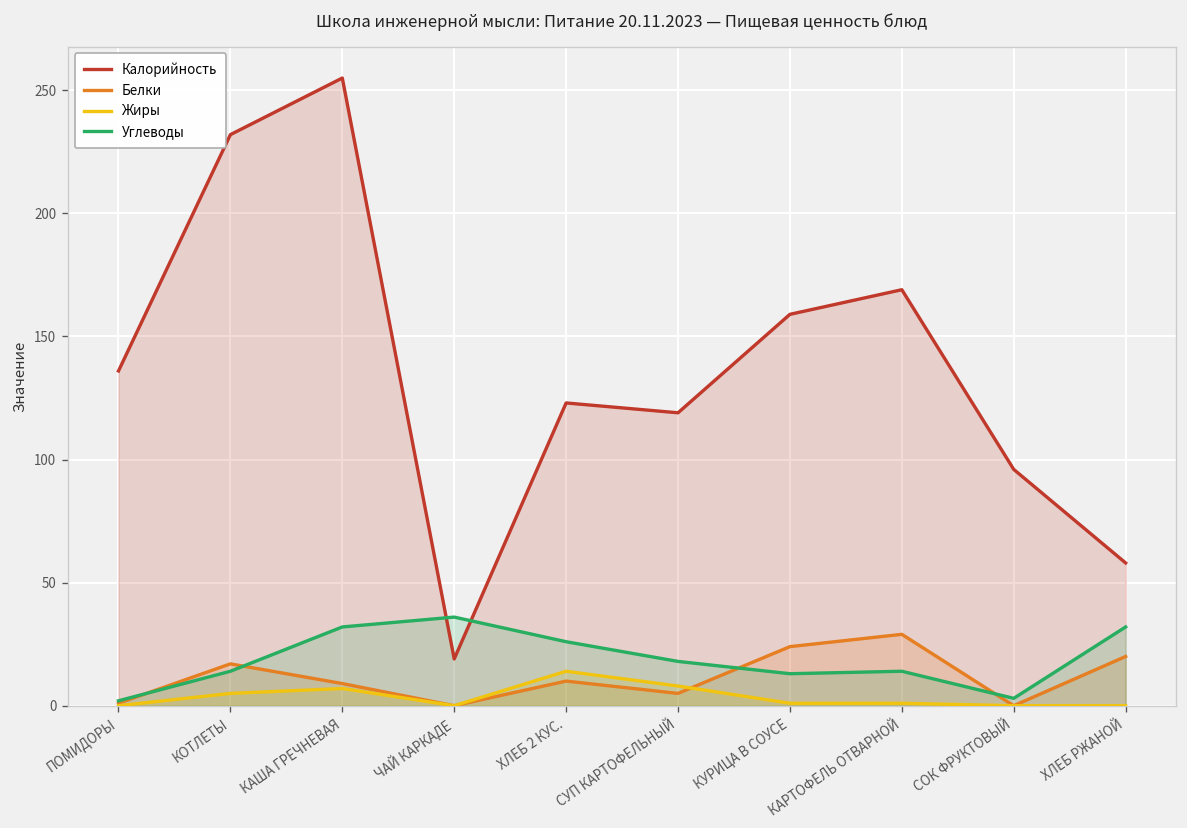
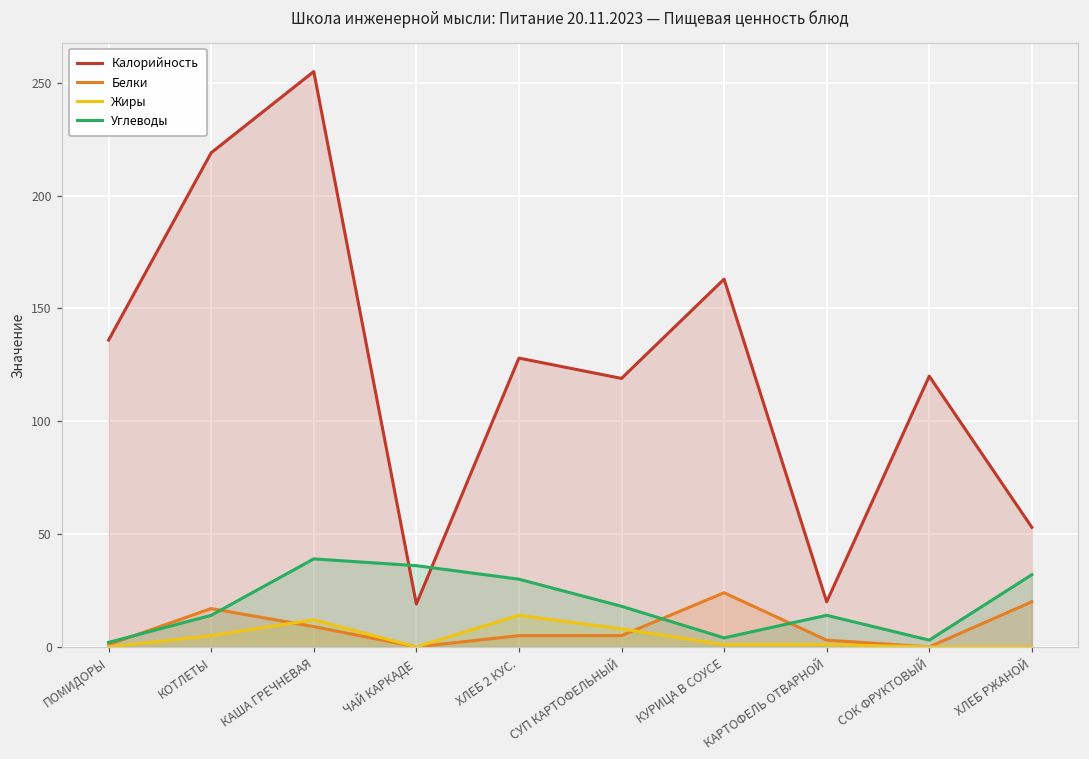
Калорийность, КОТЛЕТЫ: 232 -> 219
Жиры, КАША ГРЕЧНЕВАЯ: 7 -> 12
Углеводы, КАША ГРЕЧНЕВАЯ: 32 -> 39
Калорийность, ХЛЕБ 2 КУС.: 123 -> 128
Белки, ХЛЕБ 2 КУС.: 10 -> 5
Углеводы, ХЛЕБ 2 КУС.: 26 -> 30
Калорийность, КУРИЦА В СОУСЕ: 159 -> 163
Углеводы, КУРИЦА В СОУСЕ: 13 -> 4
Калорийность, КАРТОФЕЛЬ ОТВАРНОЙ: 169 -> 20
Белки, КАРТОФЕЛЬ ОТВАРНОЙ: 29 -> 3
Калорийность, СОК ФРУКТОВЫЙ: 96 -> 120
Калорийность, ХЛЕБ РЖАНОЙ: 58 -> 53
